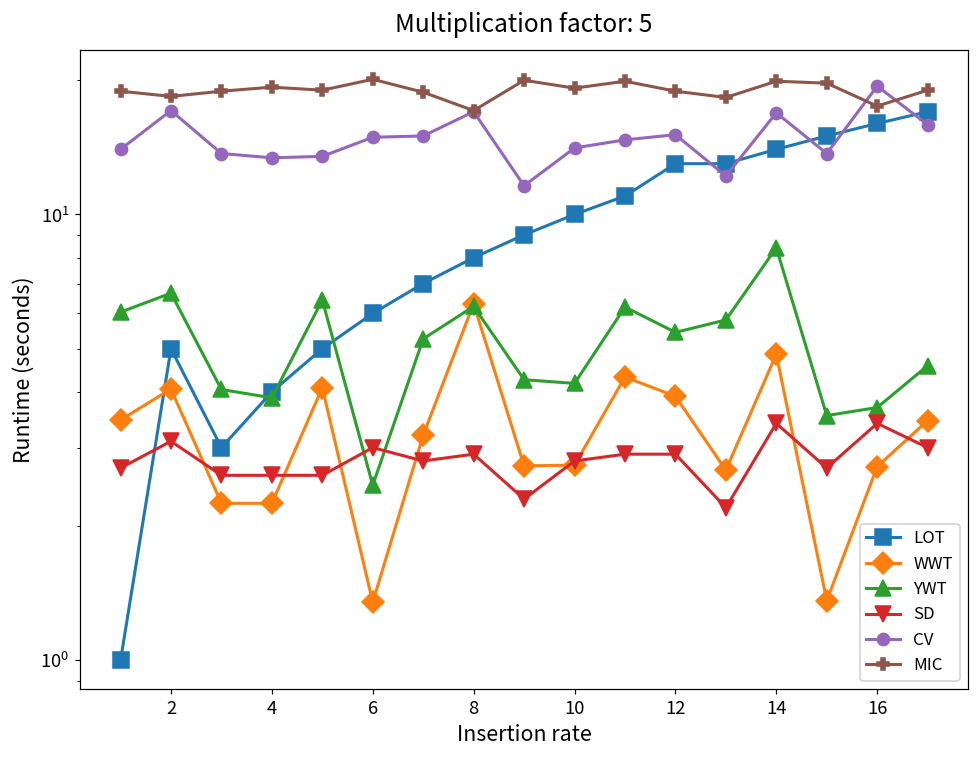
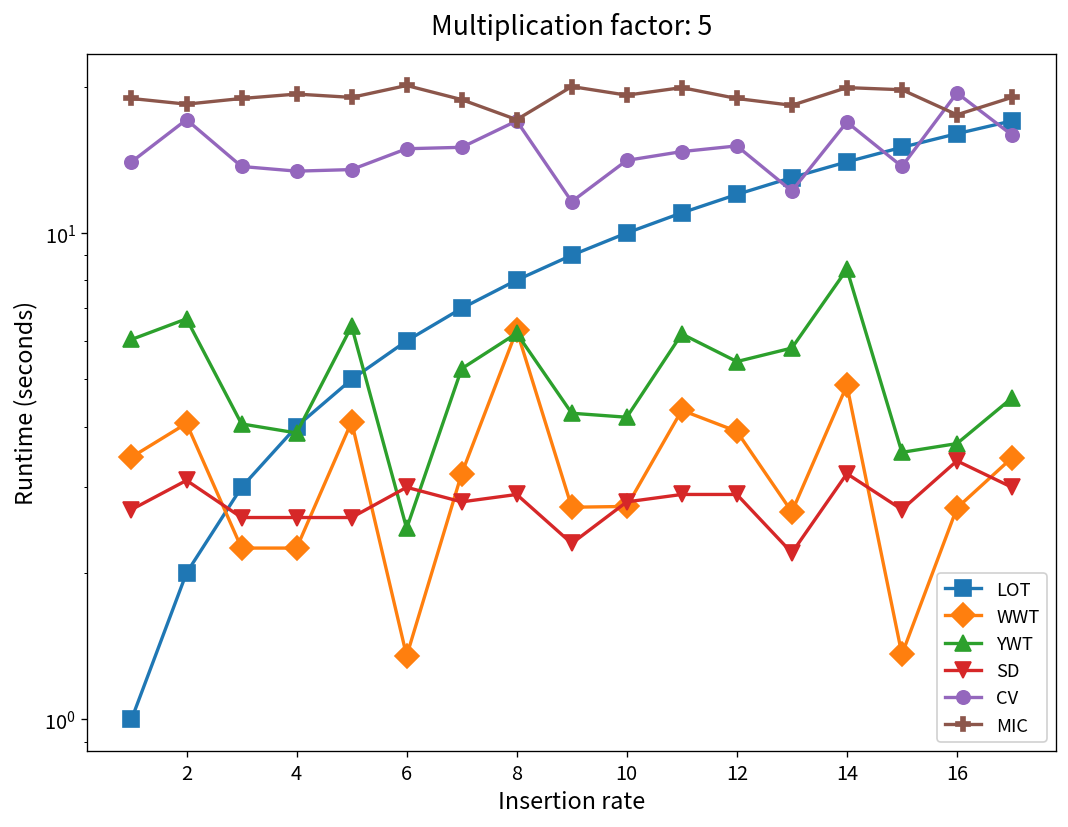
LOT, 2: 5 -> 2
LOT, 12: 13 -> 12
SD, 14: 3.4 -> 3.2
